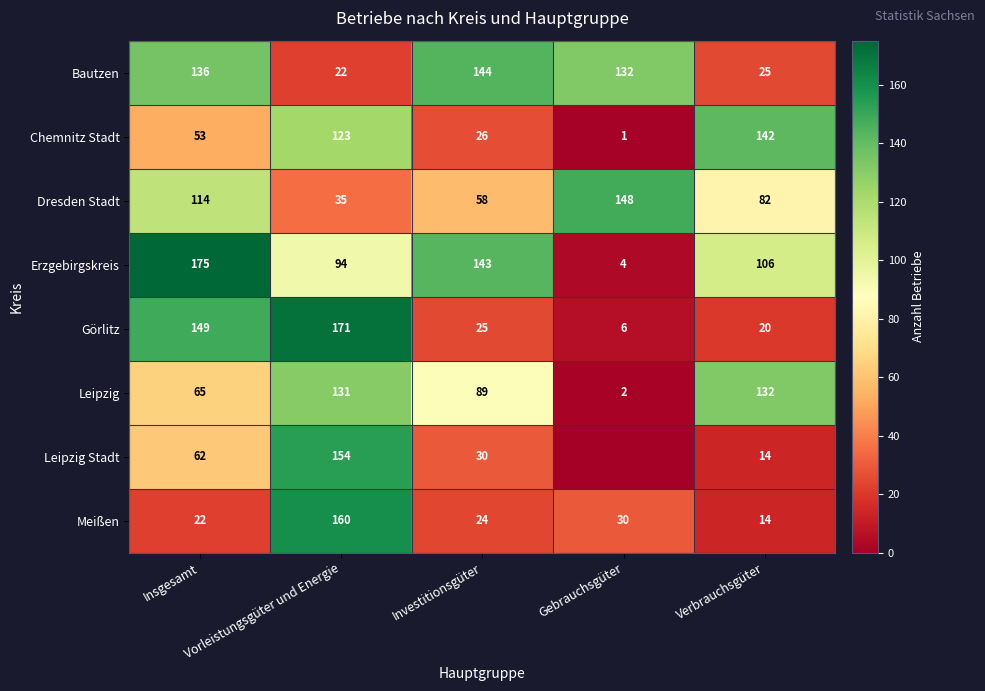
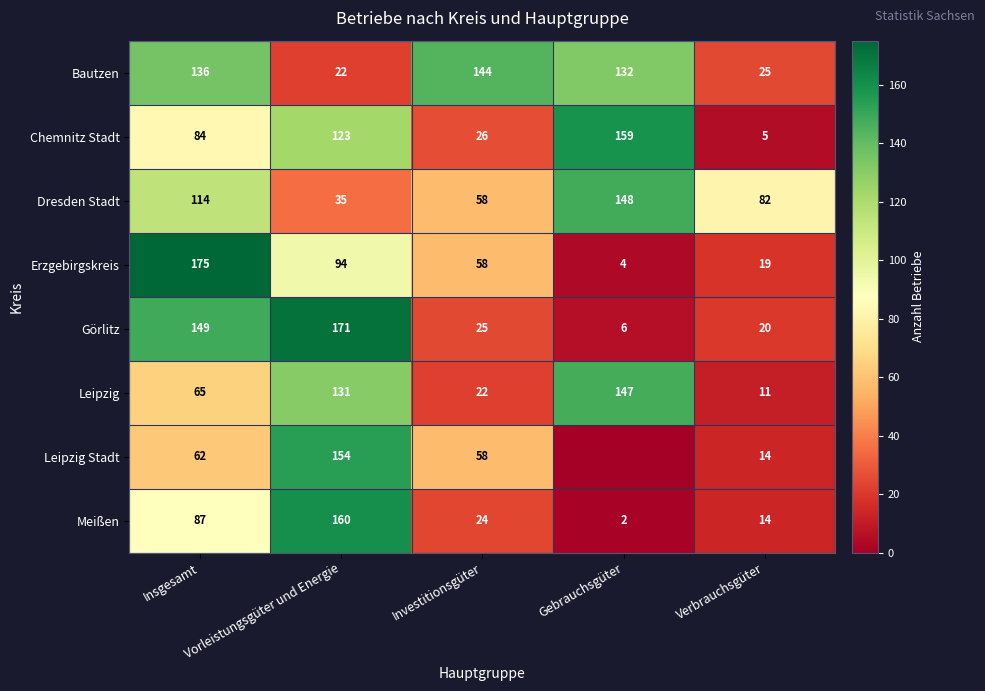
Chemnitz Stadt, Insgesamt: 53 -> 84
Chemnitz Stadt, Gebrauchsgüter: 1 -> 159
Chemnitz Stadt, Verbrauchsgüter: 142 -> 5
Erzgebirgskreis, Investitionsgüter: 143 -> 58
Erzgebirgskreis, Verbrauchsgüter: 106 -> 19
Leipzig, Investitionsgüter: 89 -> 22
Leipzig, Gebrauchsgüter: 2 -> 147
Leipzig, Verbrauchsgüter: 132 -> 11
Leipzig Stadt, Investitionsgüter: 30 -> 58
Meißen, Insgesamt: 22 -> 87
Meißen, Gebrauchsgüter: 30 -> 2
